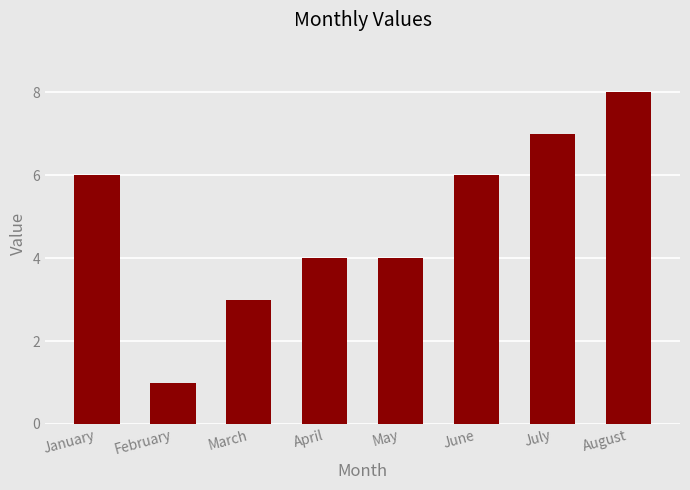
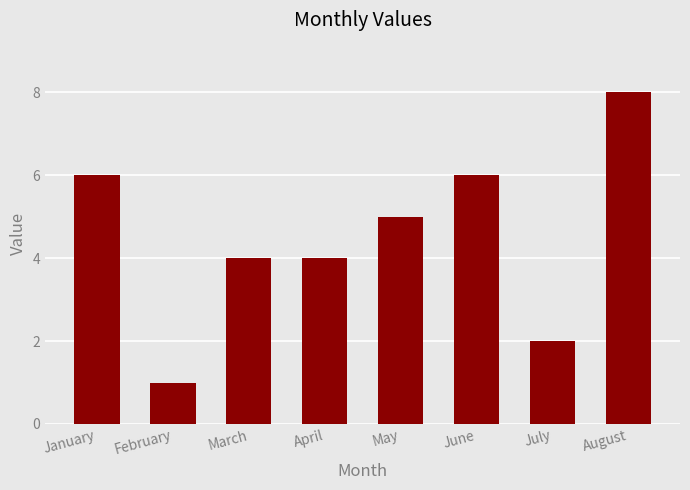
March: 3 -> 4
May: 4 -> 5
July: 7 -> 2
